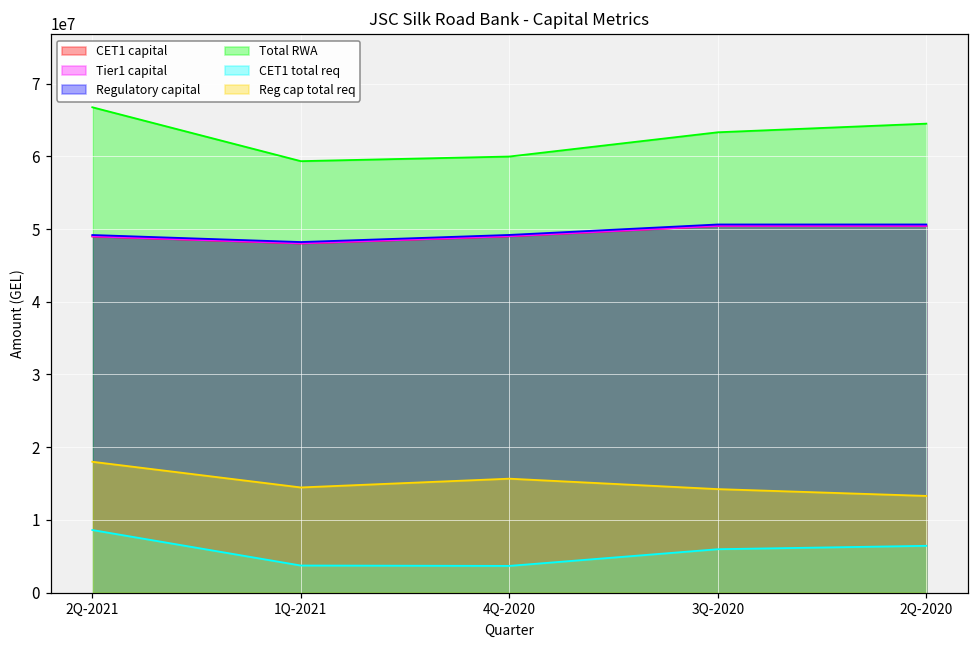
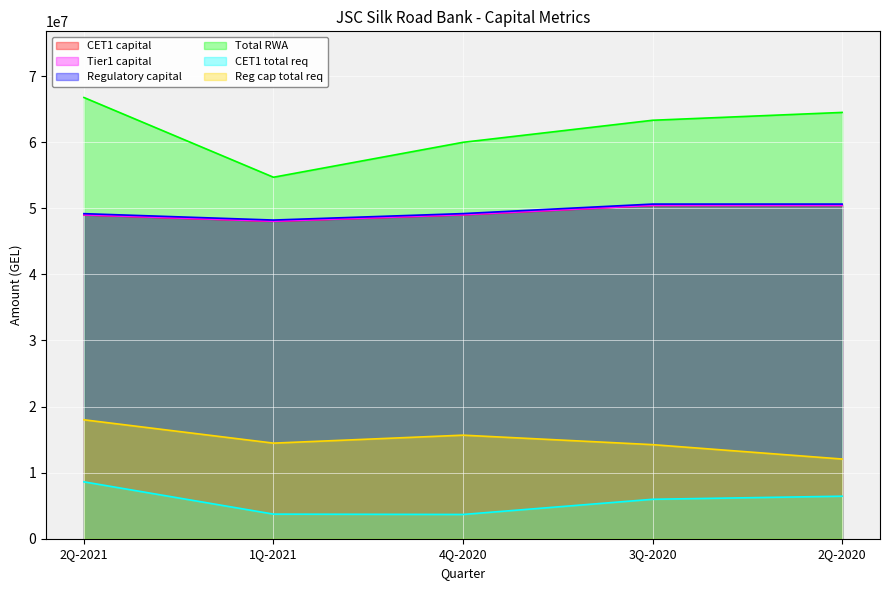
Total RWA, 1Q-2021: 59000000 -> 55000000
Reg cap total req, 2Q-2020: 13000000 -> 12000000
